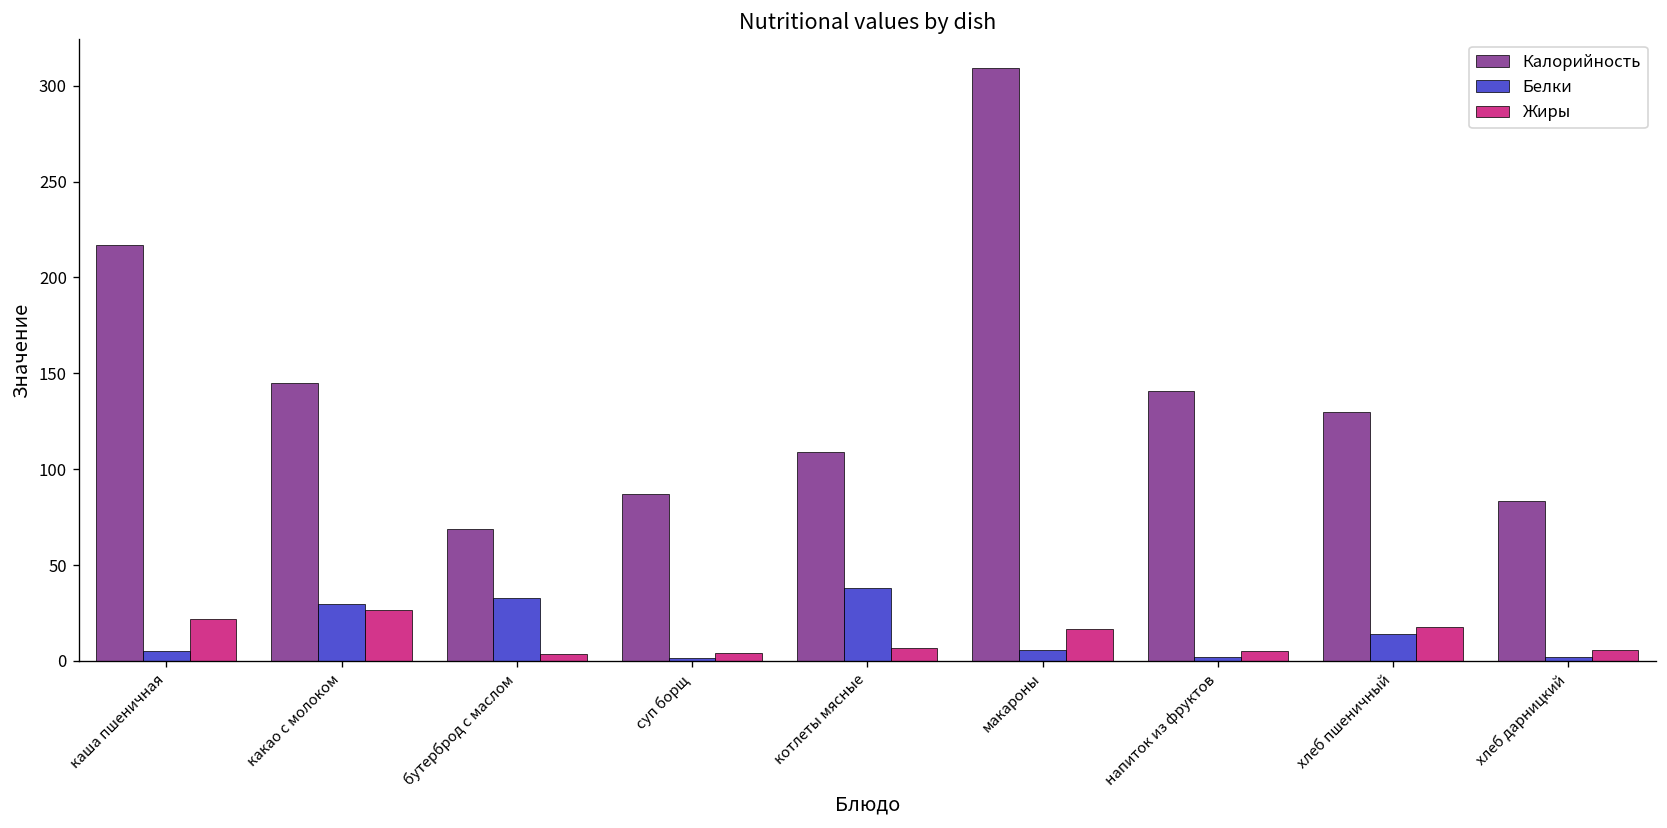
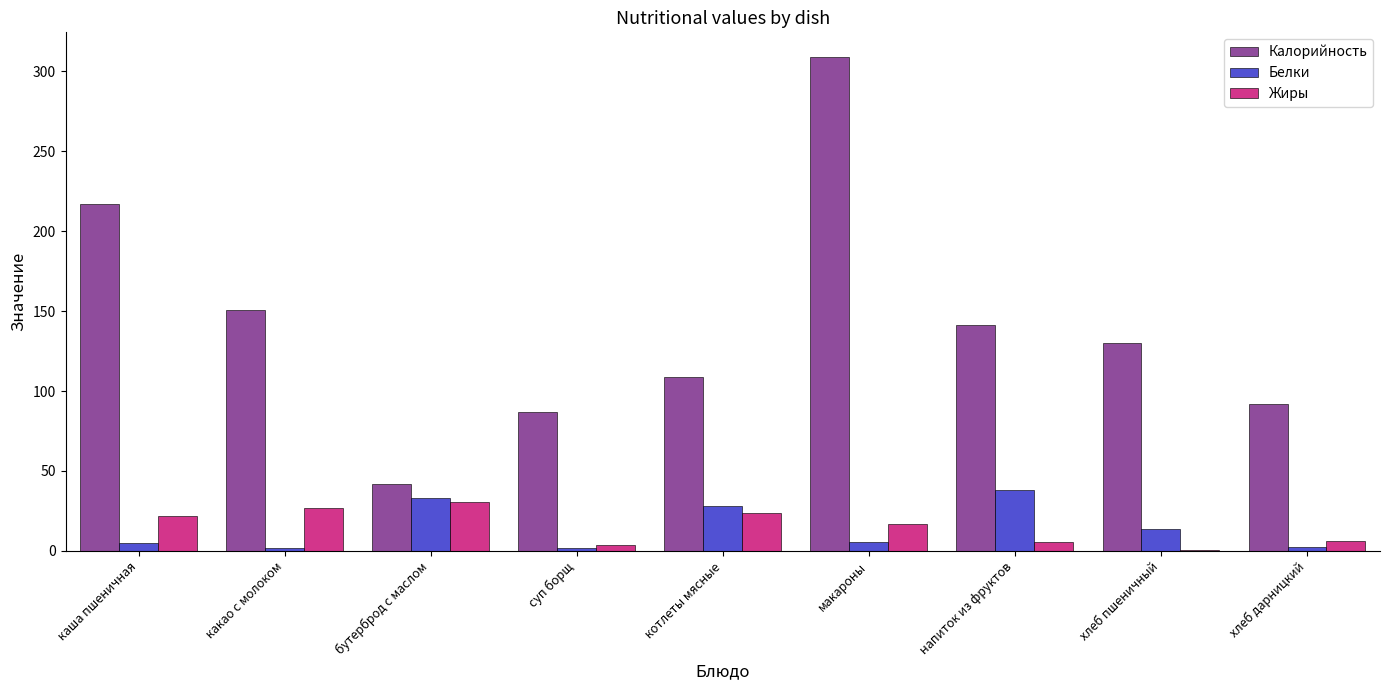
Калорийность, какао с молоком: 145 -> 151
Белки, какао с молоком: 30 -> 2
Калорийность, бутерброд с маслом: 69 -> 42
Жиры, бутерброд с маслом: 4 -> 30
Белки, котлеты мясные: 38 -> 28
Жиры, котлеты мясные: 7 -> 24
Белки, напиток из фруктов: 2 -> 38
Жиры, хлеб пшеничный: 17 -> 0
Калорийность, хлеб дарницкий: 83 -> 92
